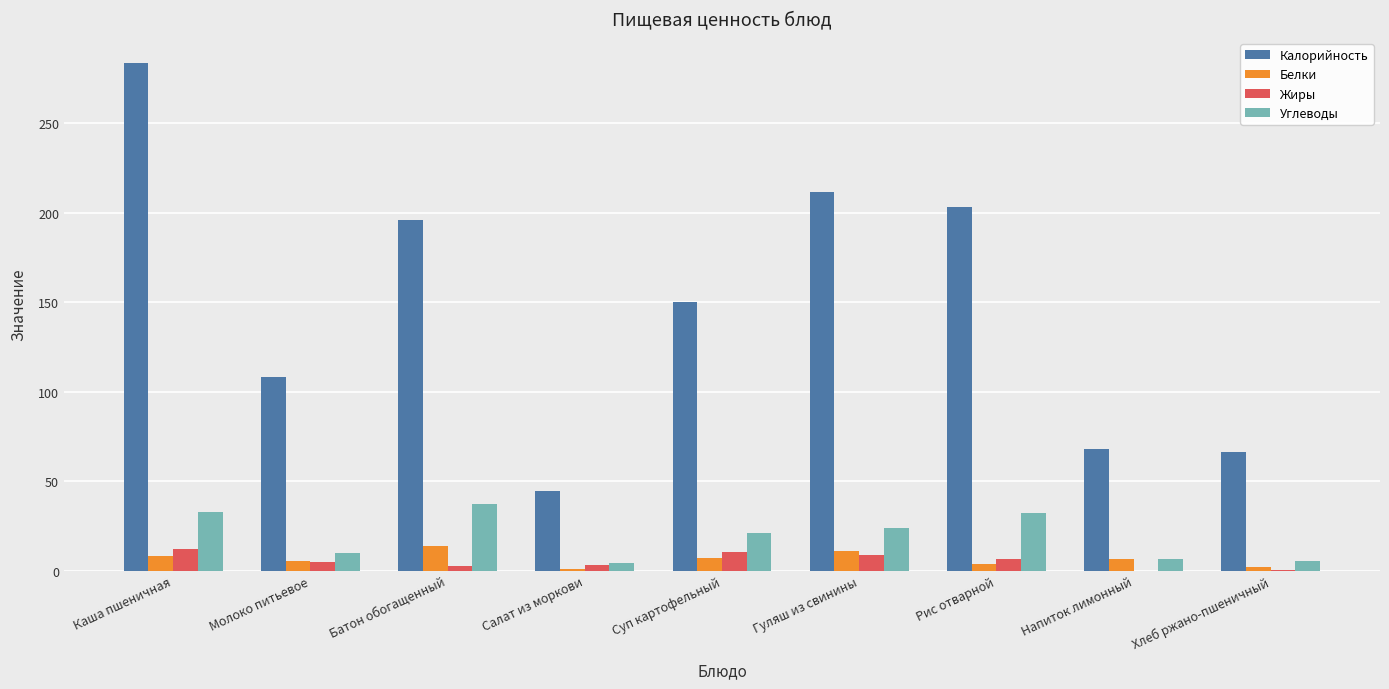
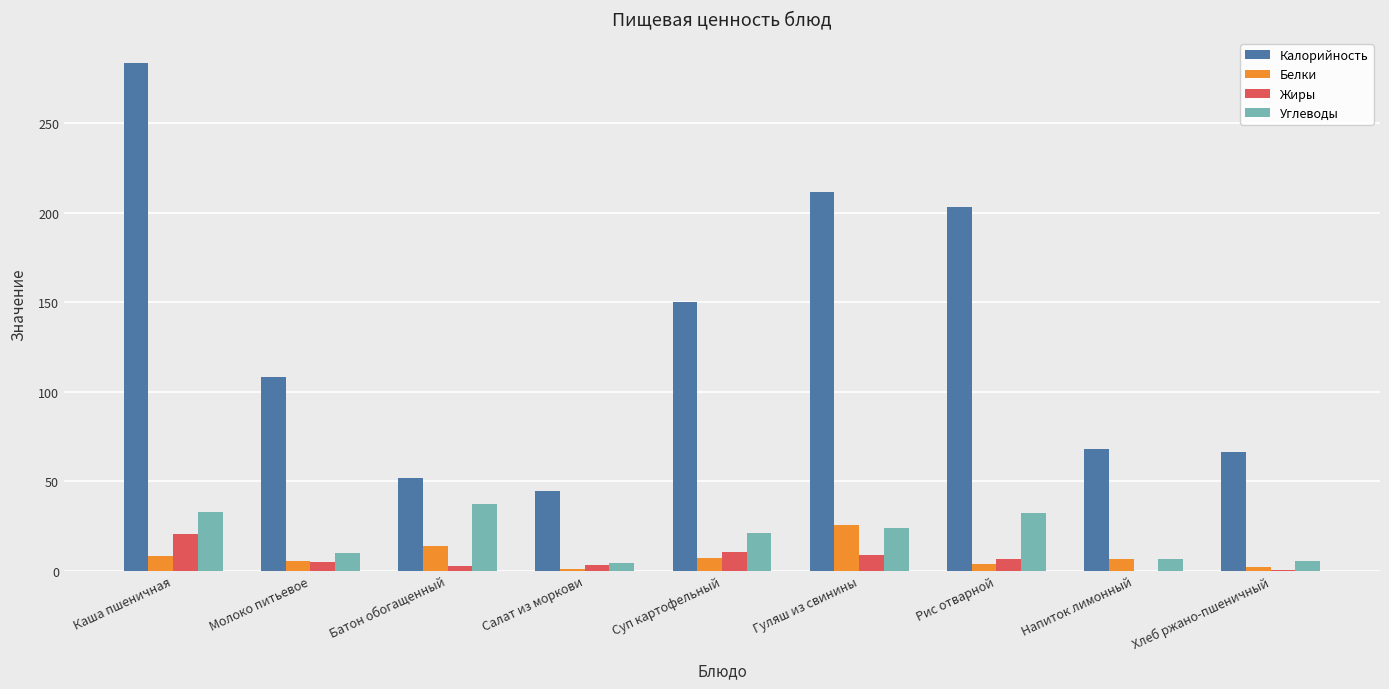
Жиры, Каша пшеничная: 12 -> 20
Калорийность, Батон обогащенный: 196 -> 52
Белки, Гуляш из свинины: 11 -> 25
